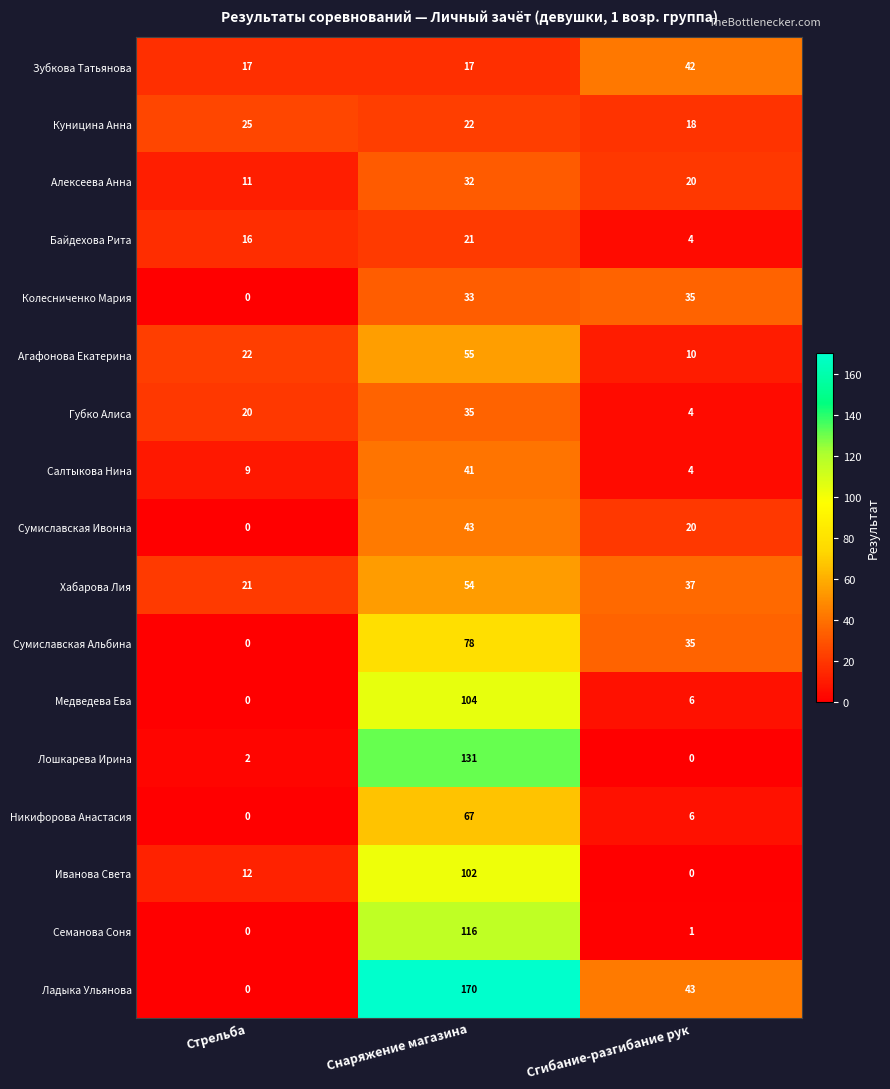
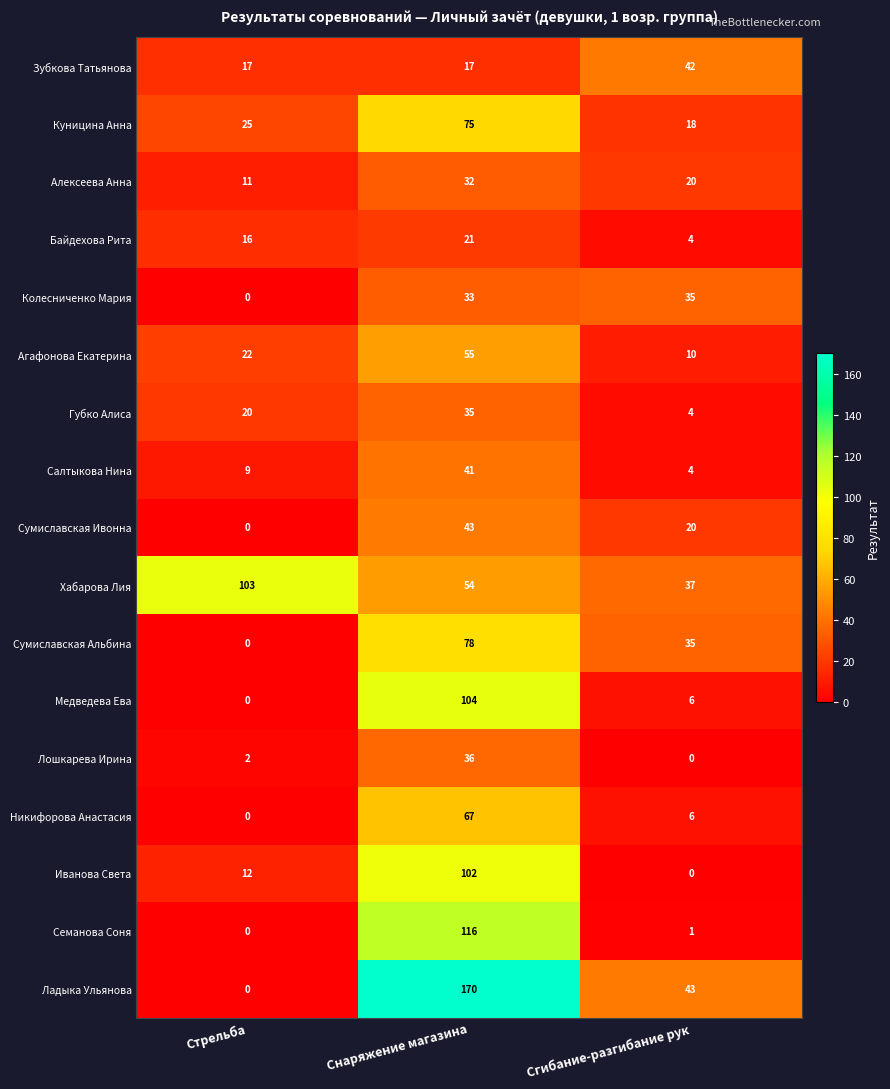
Куницина Анна, Снаряжение магазина: 22 -> 75
Хабарова Лия, Стрельба: 21 -> 103
Лошкарева Ирина, Снаряжение магазина: 131 -> 36
